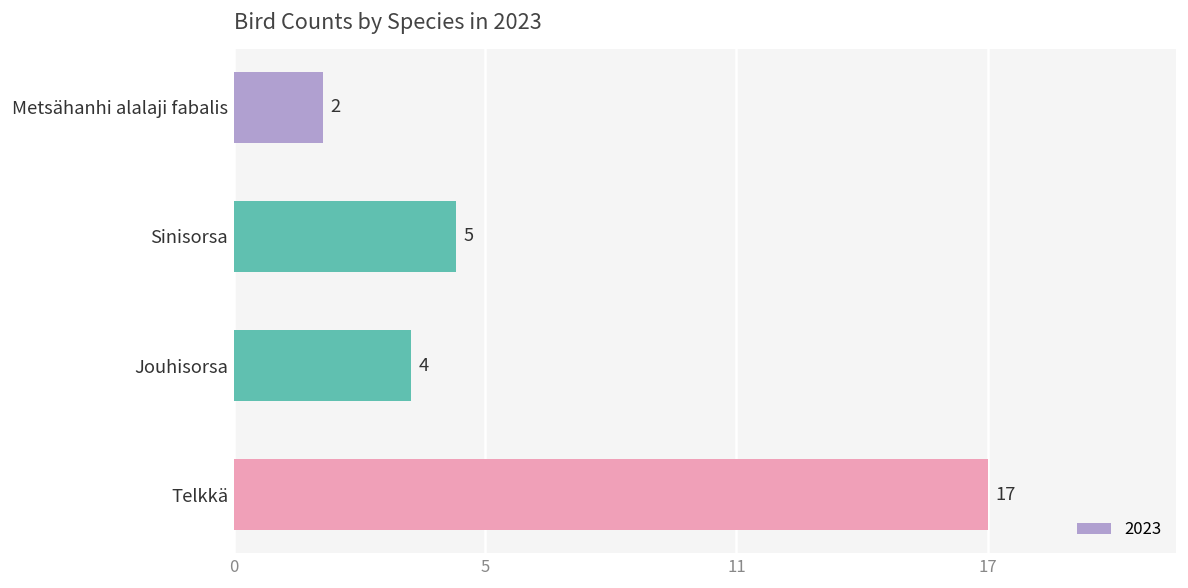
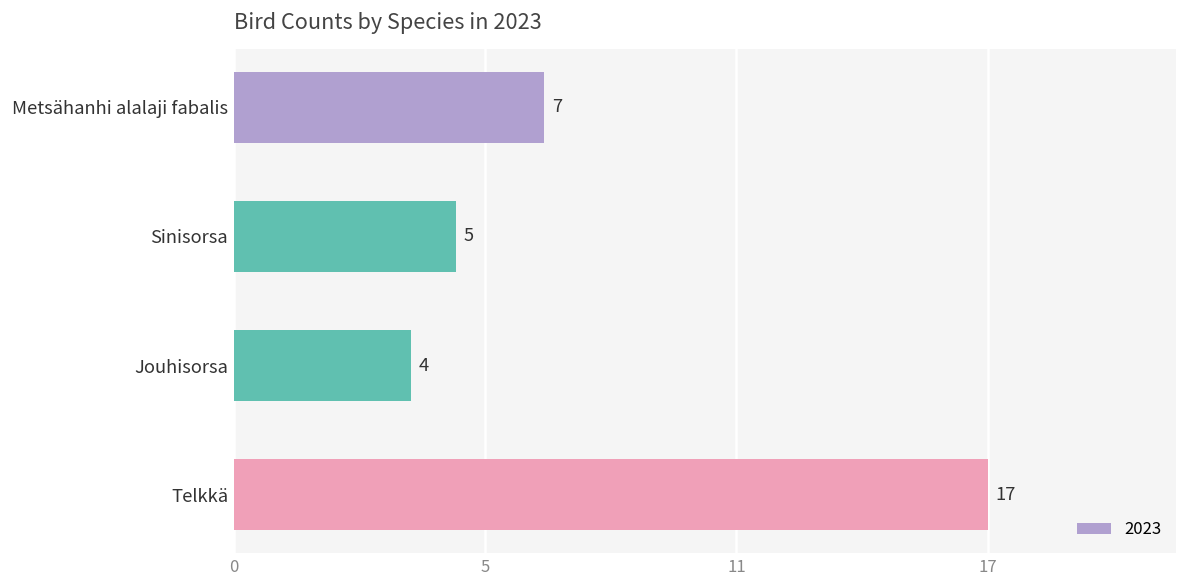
Metsähanhi alalaji fabalis: 2 -> 7
